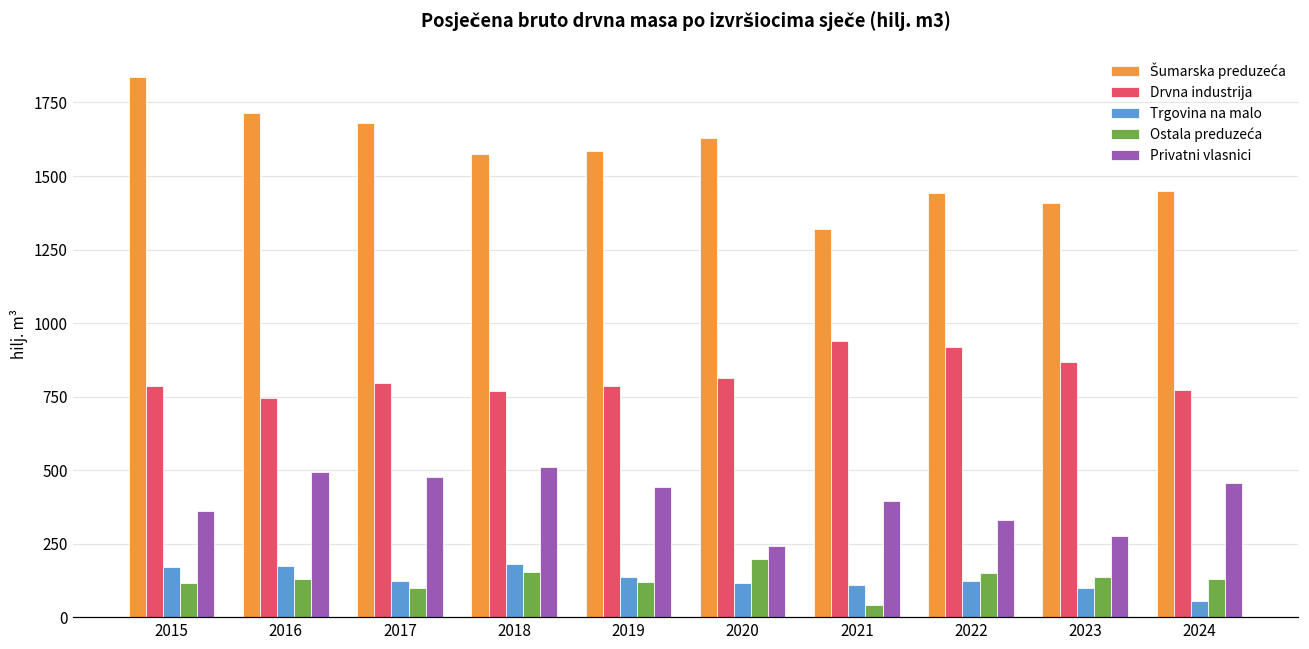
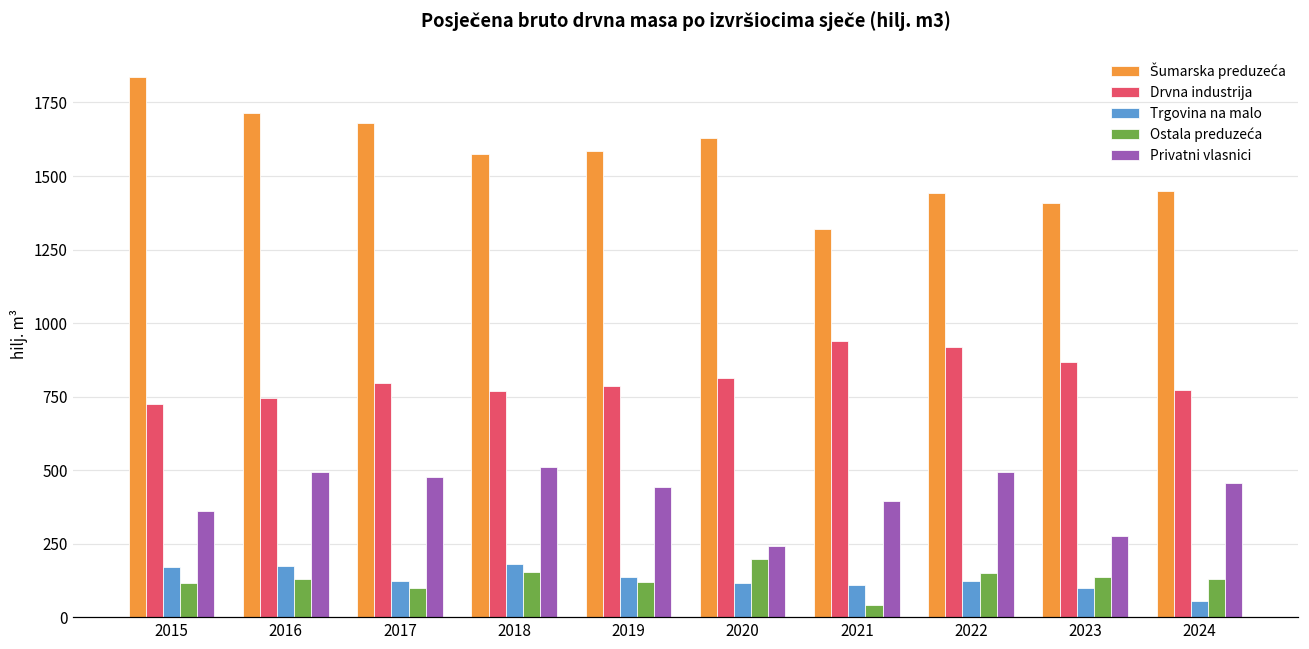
Drvna industrija, 2015: 790 -> 730
Privatni vlasnici, 2022: 330 -> 500
